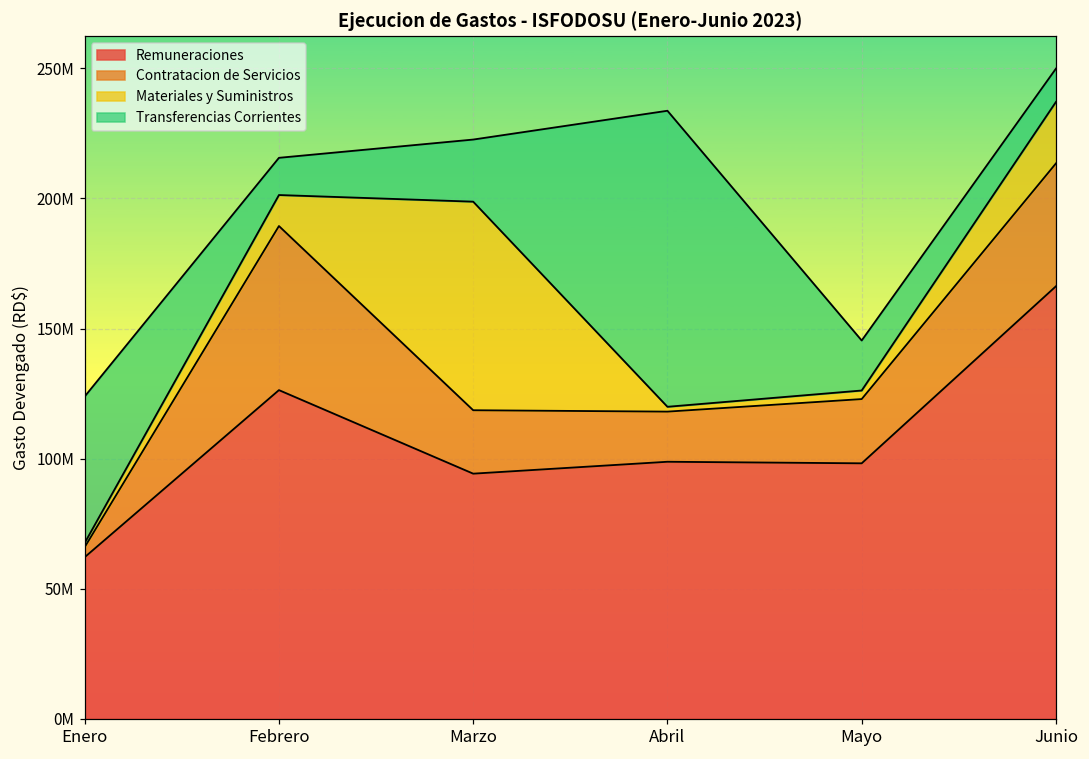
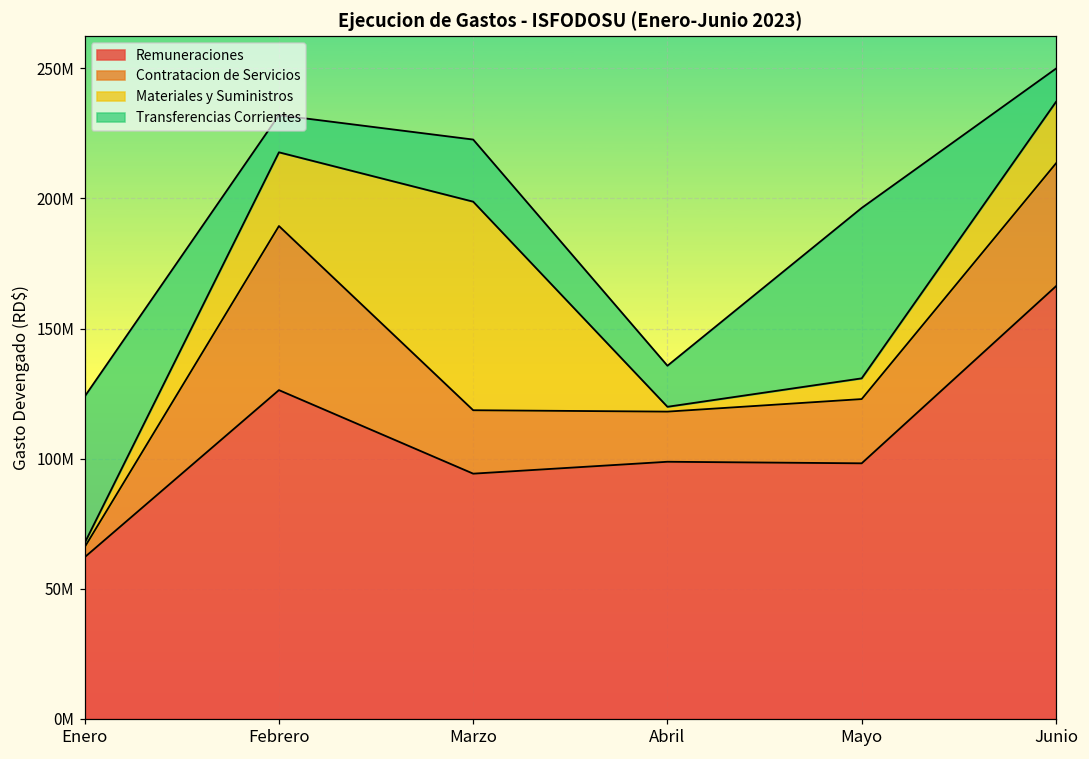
Materiales y Suministros, Febrero: 12000000 -> 28000000
Transferencias Corrientes, Abril: 114000000 -> 16000000
Materiales y Suministros, Mayo: 3000000 -> 8000000
Transferencias Corrientes, Mayo: 19000000 -> 66000000
